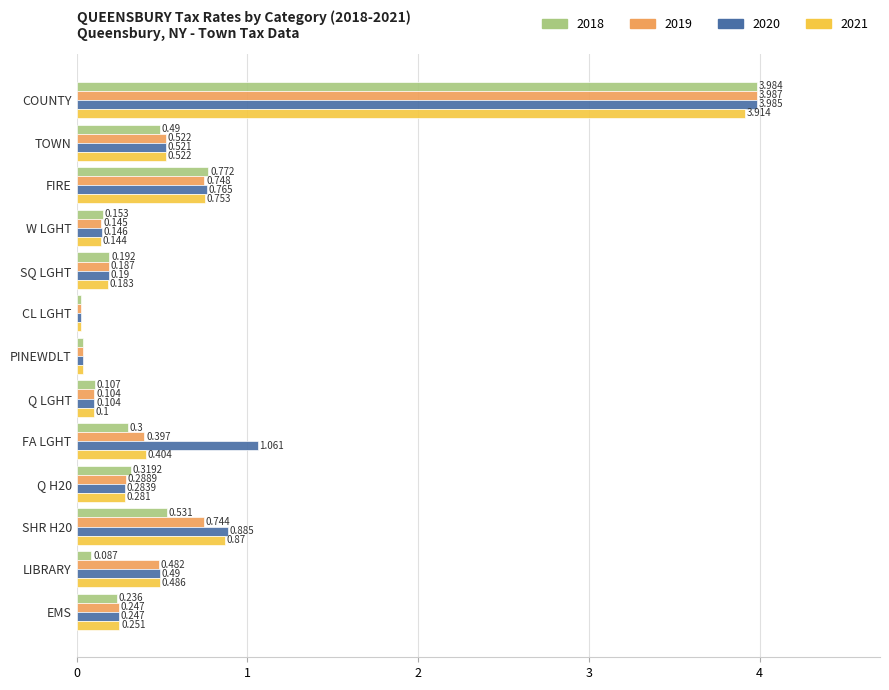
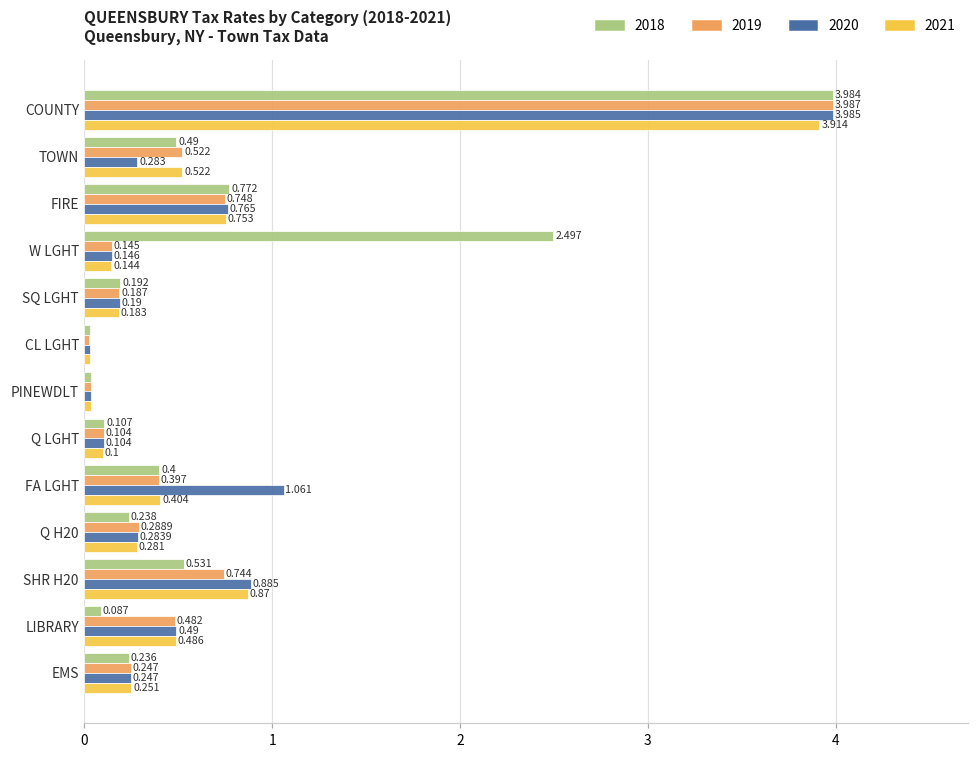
2020, TOWN: 0.521 -> 0.283
2018, W LGHT: 0.153 -> 2.497
2018, FA LGHT: 0.3 -> 0.4
2018, Q H20: 0.3192 -> 0.238
